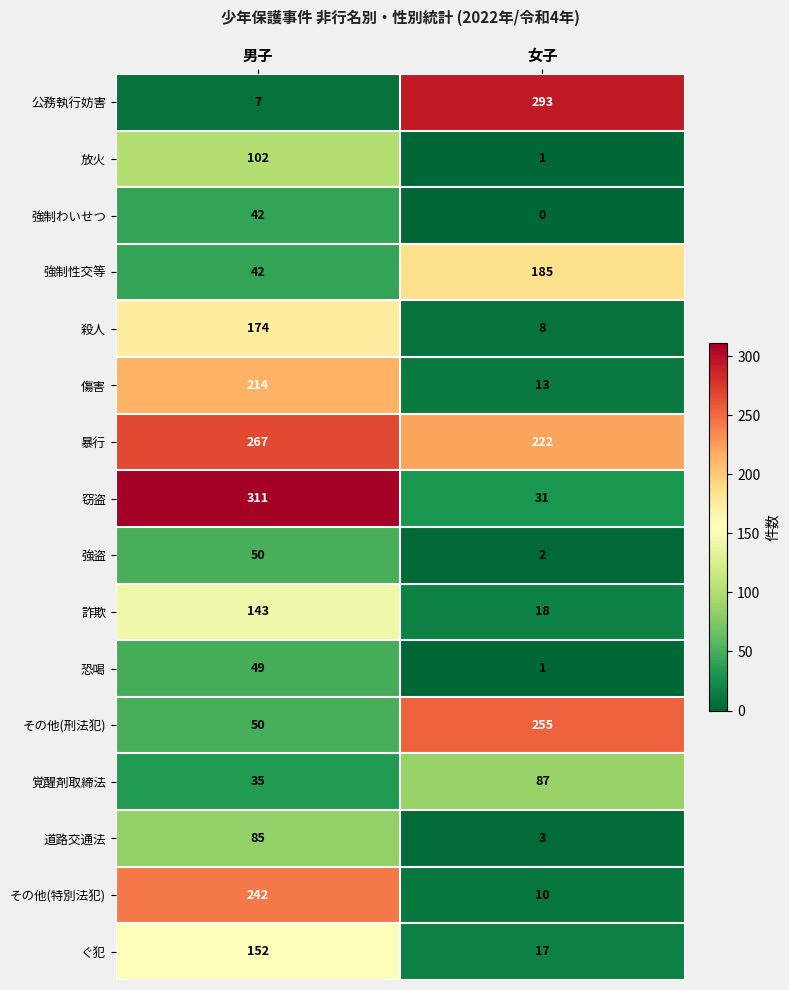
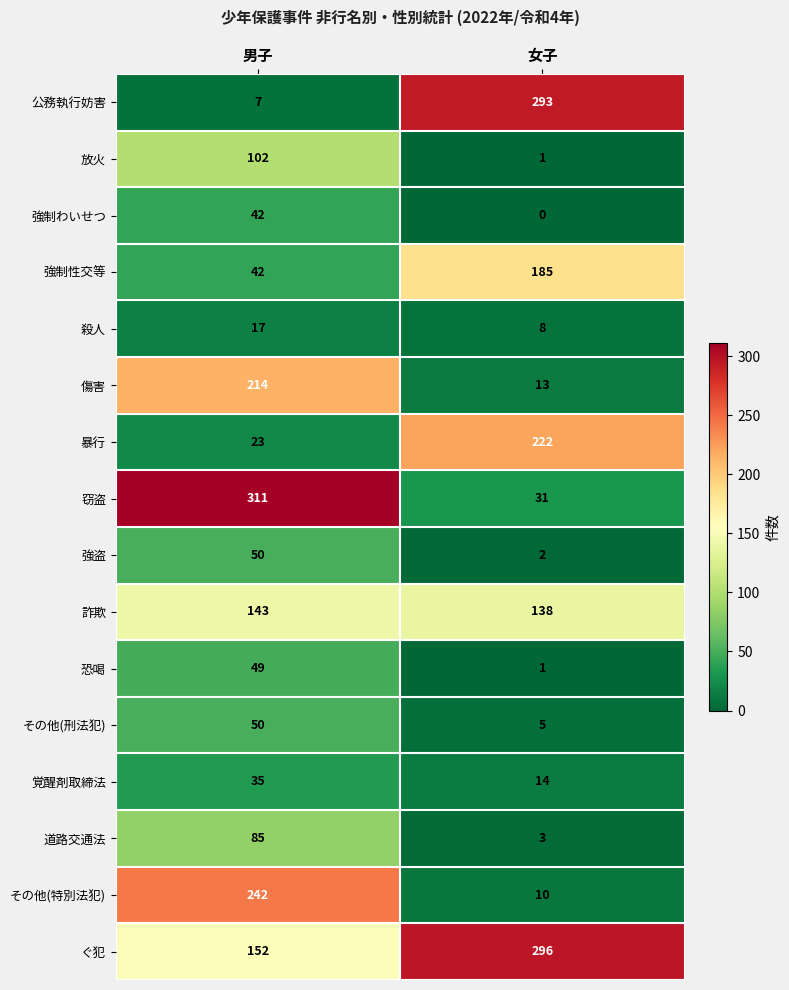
殺人, 男子: 174 -> 17
暴行, 男子: 267 -> 23
詐欺, 女子: 18 -> 138
その他(刑法犯), 女子: 255 -> 5
覚醒剤取締法, 女子: 87 -> 14
ぐ犯, 女子: 17 -> 296
